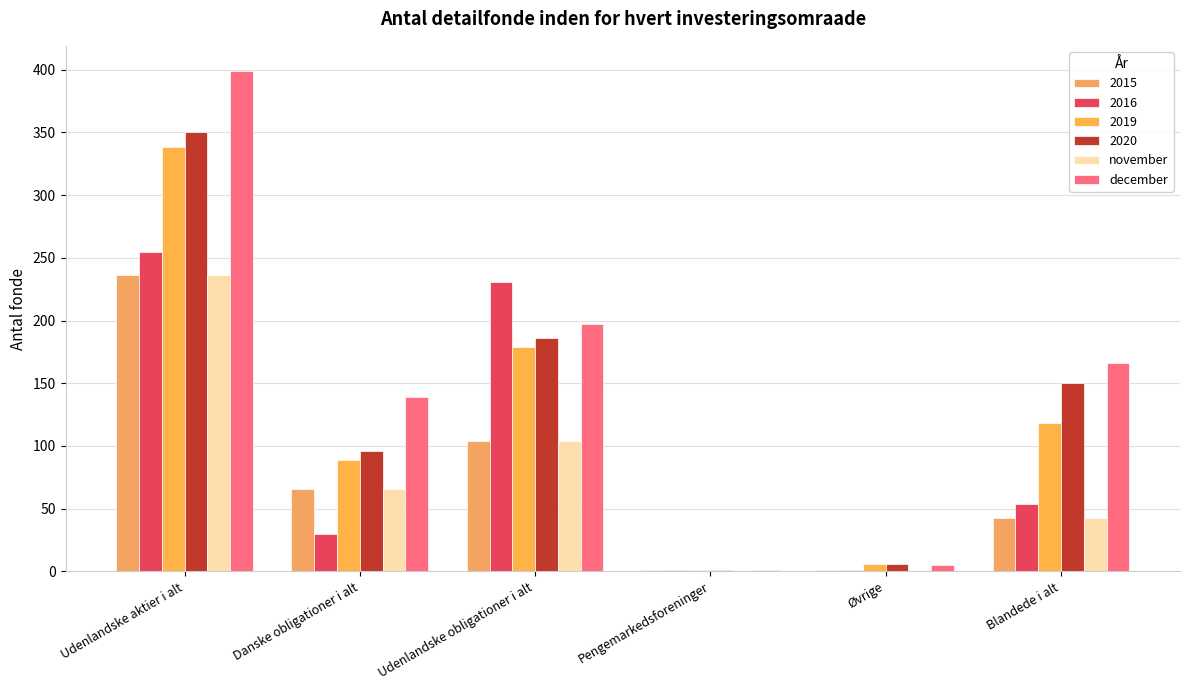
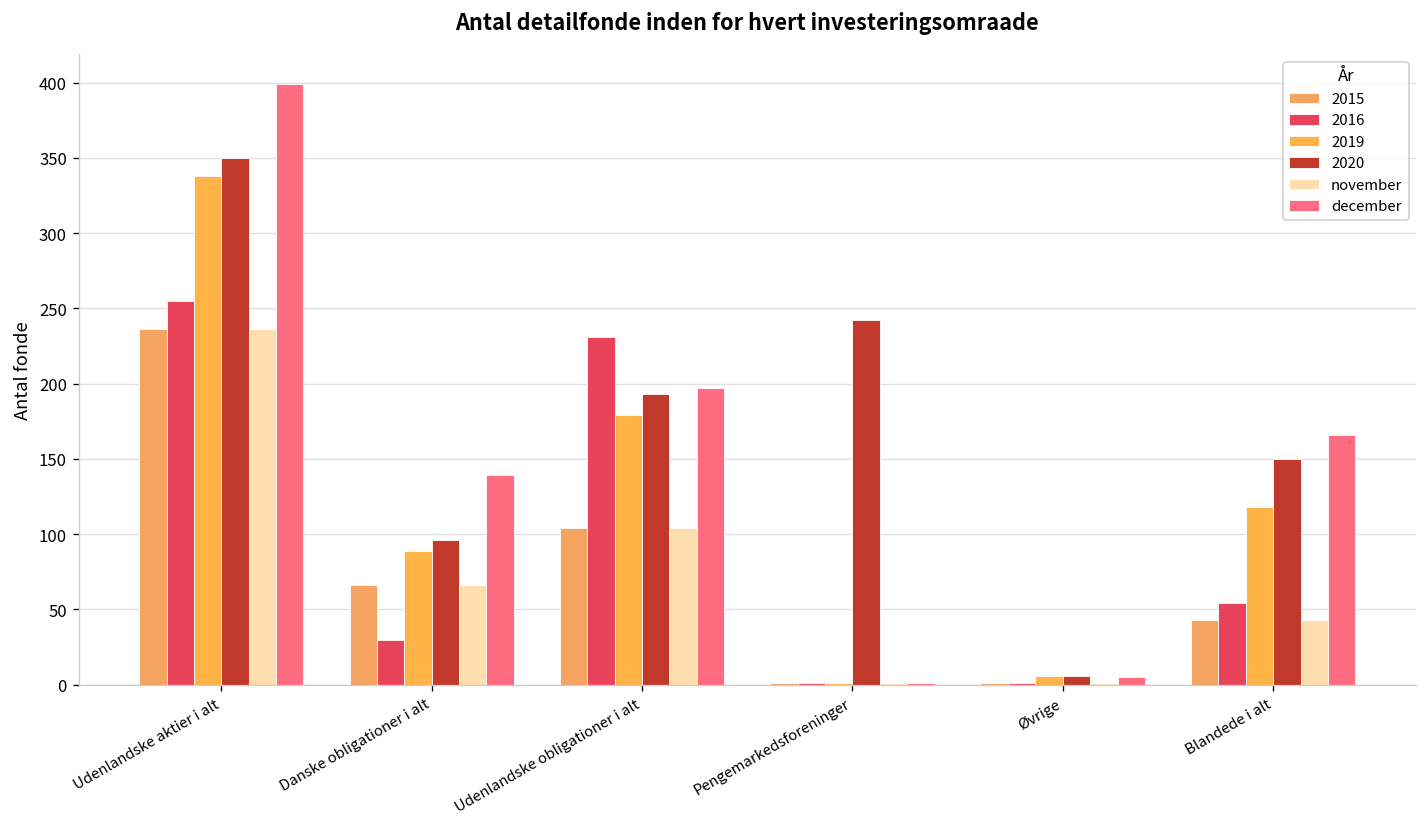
2020, Udenlandske obligationer i alt: 186 -> 193
2020, Pengemarkedsforeninger: 1 -> 242
